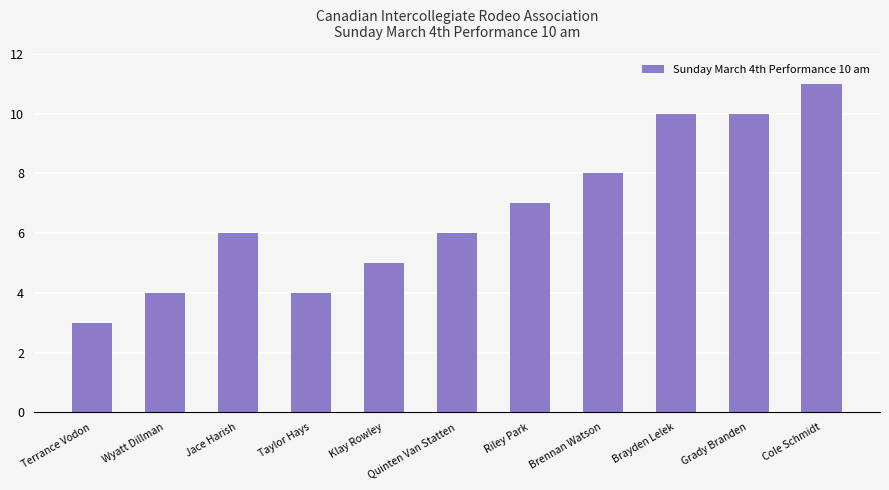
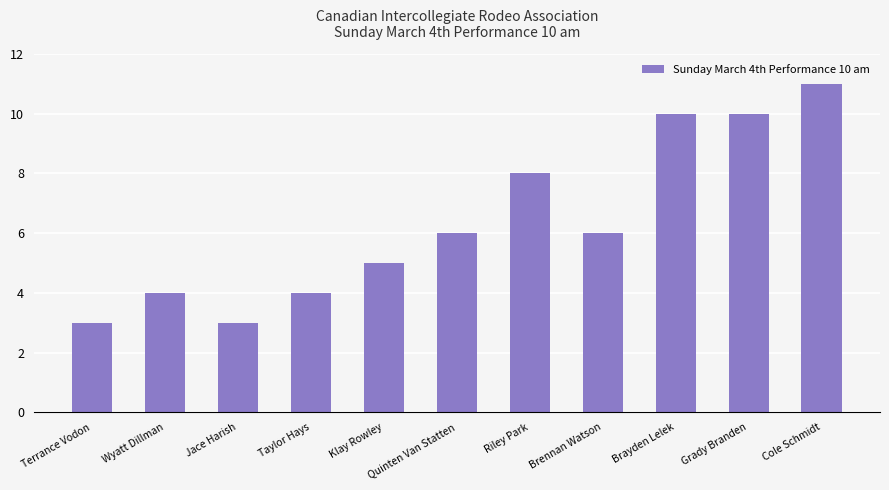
Jace Harish: 6 -> 3
Riley Park: 7 -> 8
Brennan Watson: 8 -> 6
